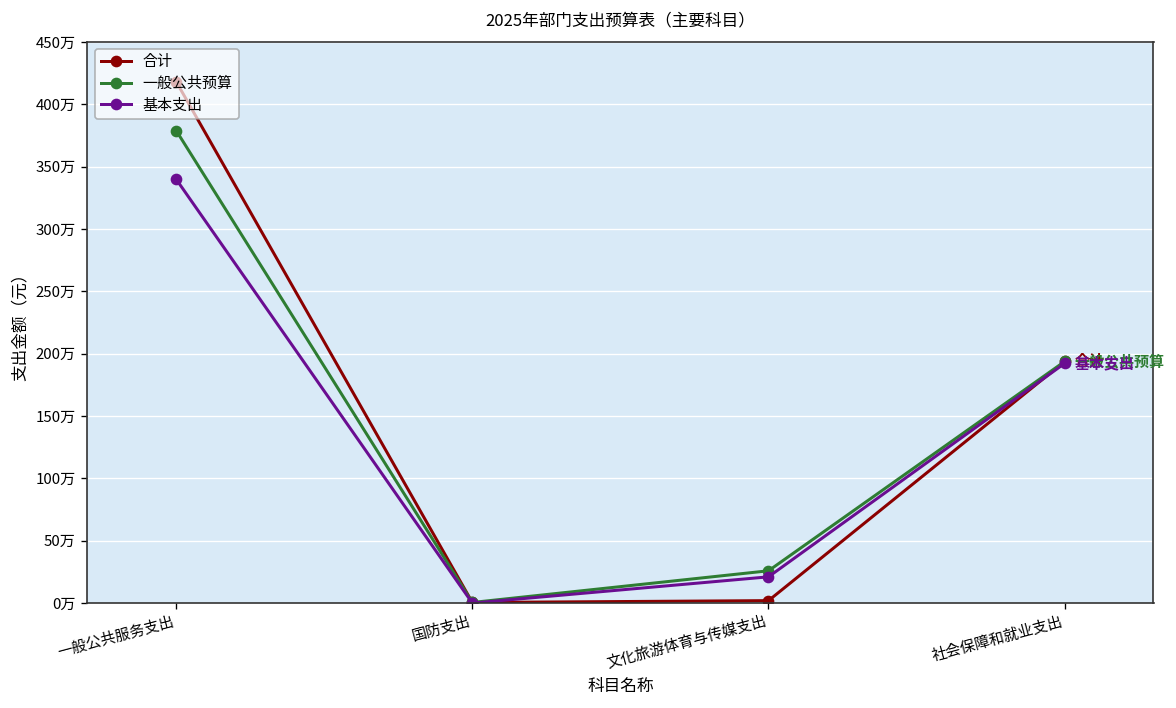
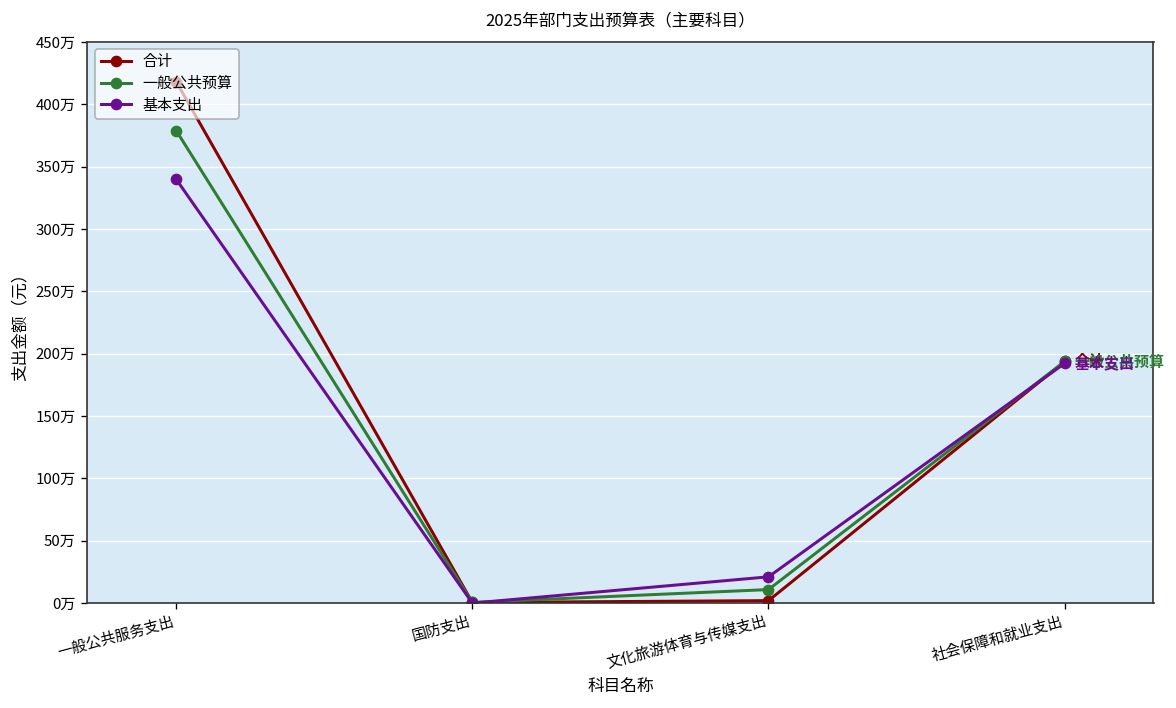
一般公共预算, 文化旅游体育与传媒支出: 26万 -> 11万
